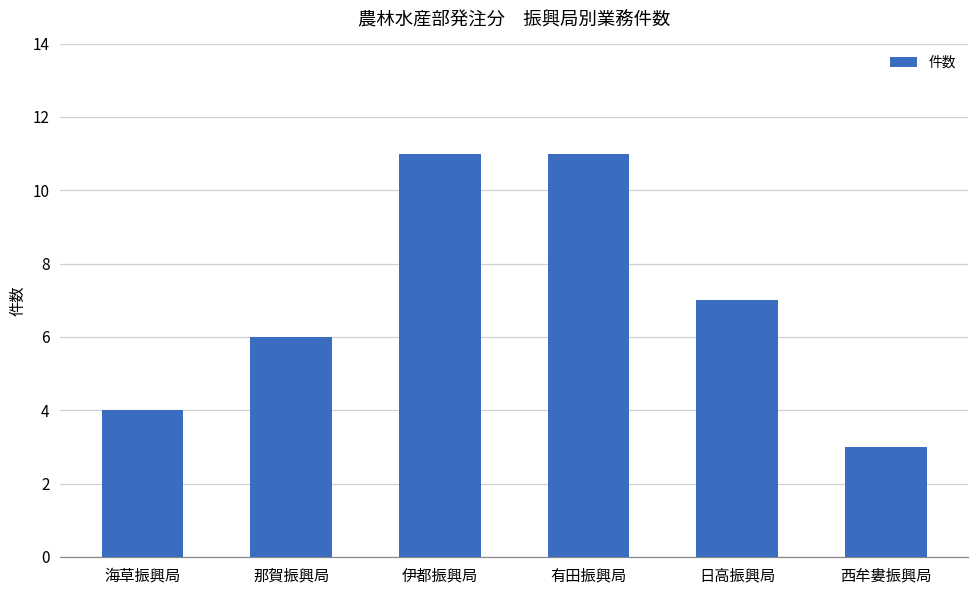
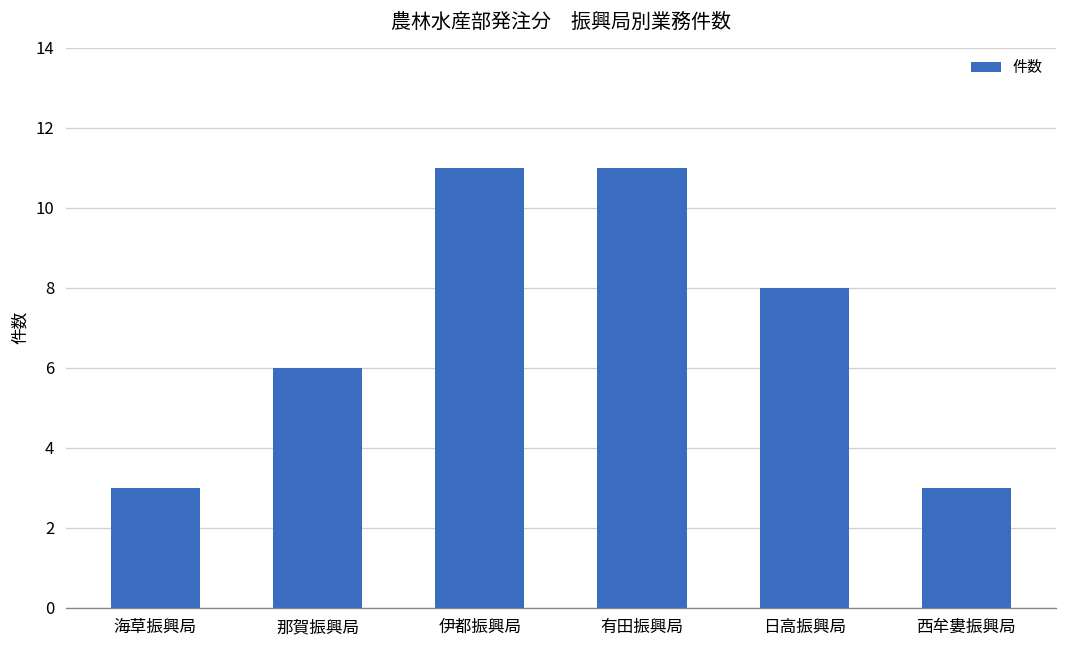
海草振興局: 4 -> 3
日高振興局: 7 -> 8
